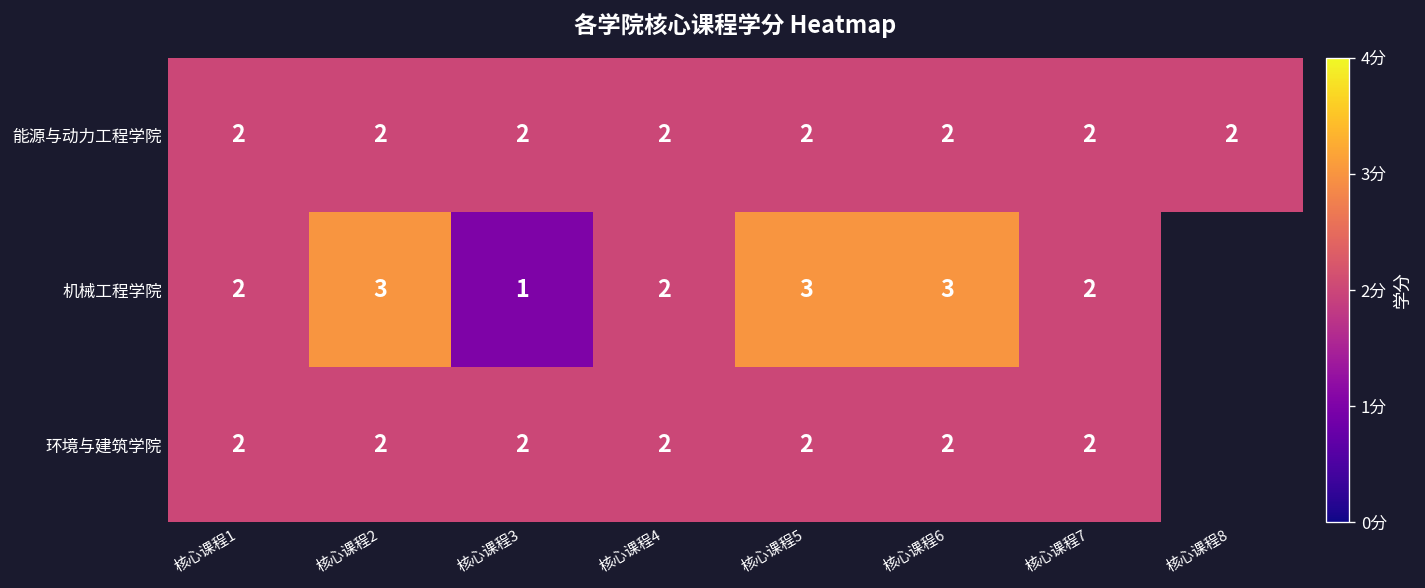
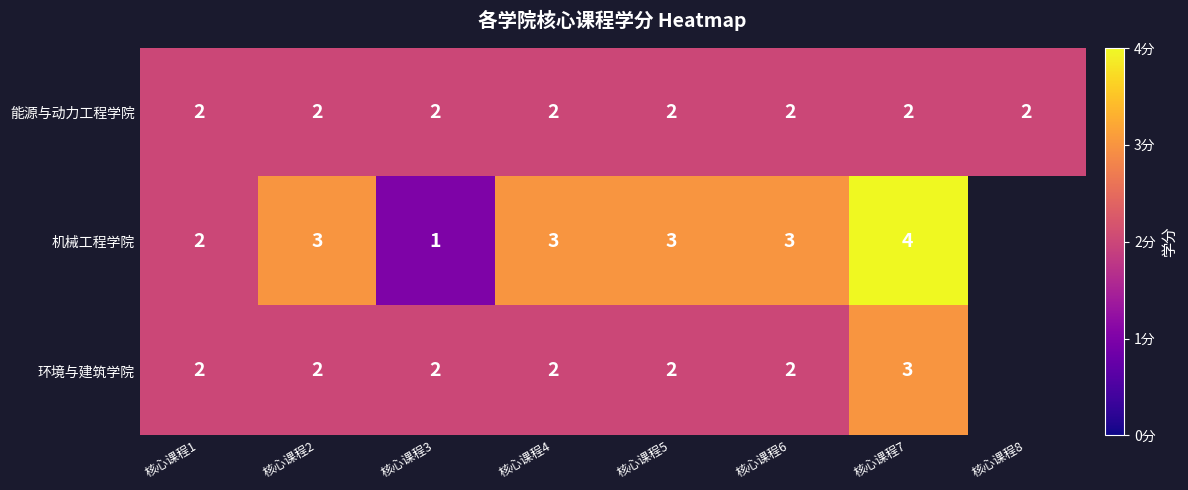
机械工程学院, 核心课程4: 2 -> 3
机械工程学院, 核心课程7: 2 -> 4
环境与建筑学院, 核心课程7: 2 -> 3
